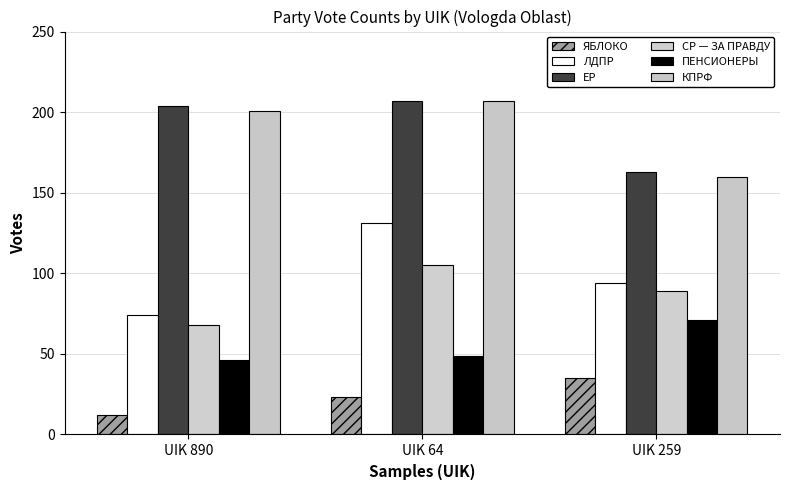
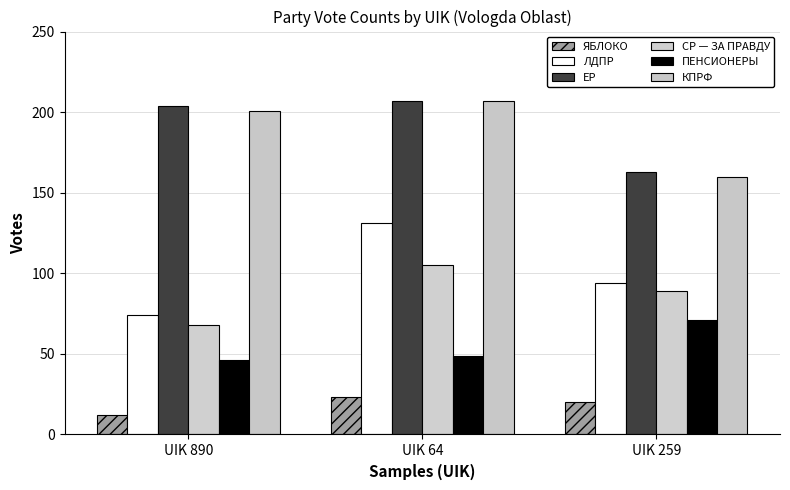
ЯБЛОКО, UIK 259: 35 -> 20
